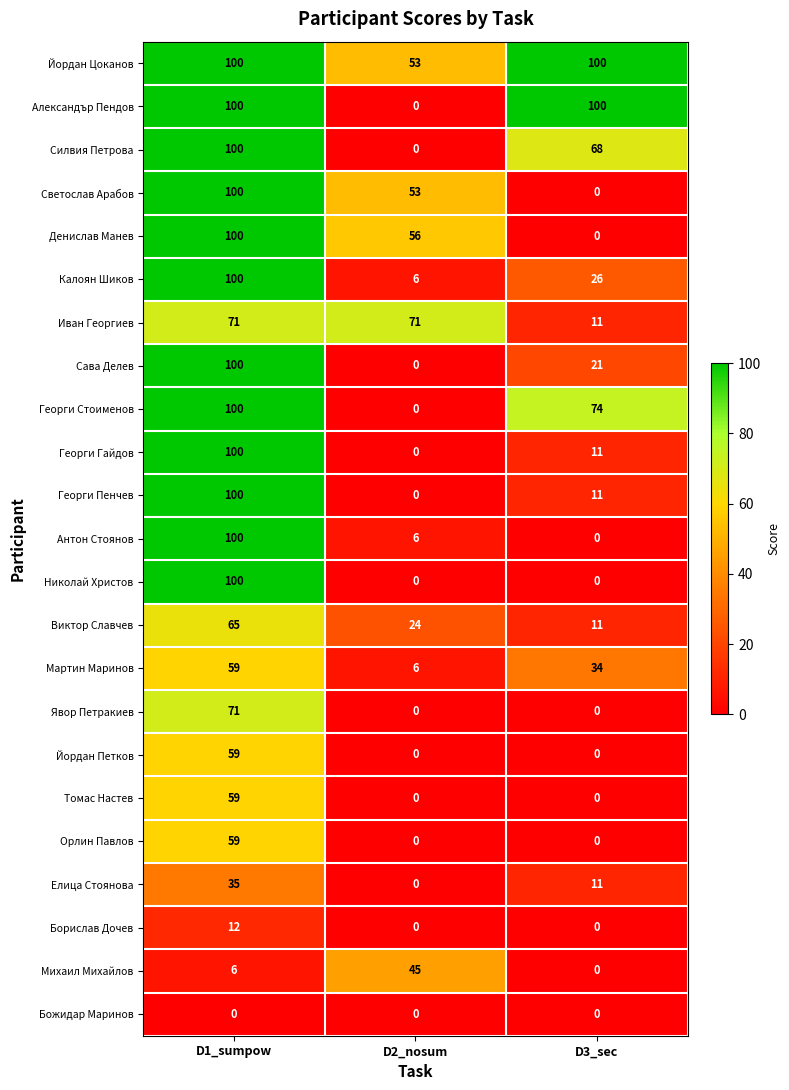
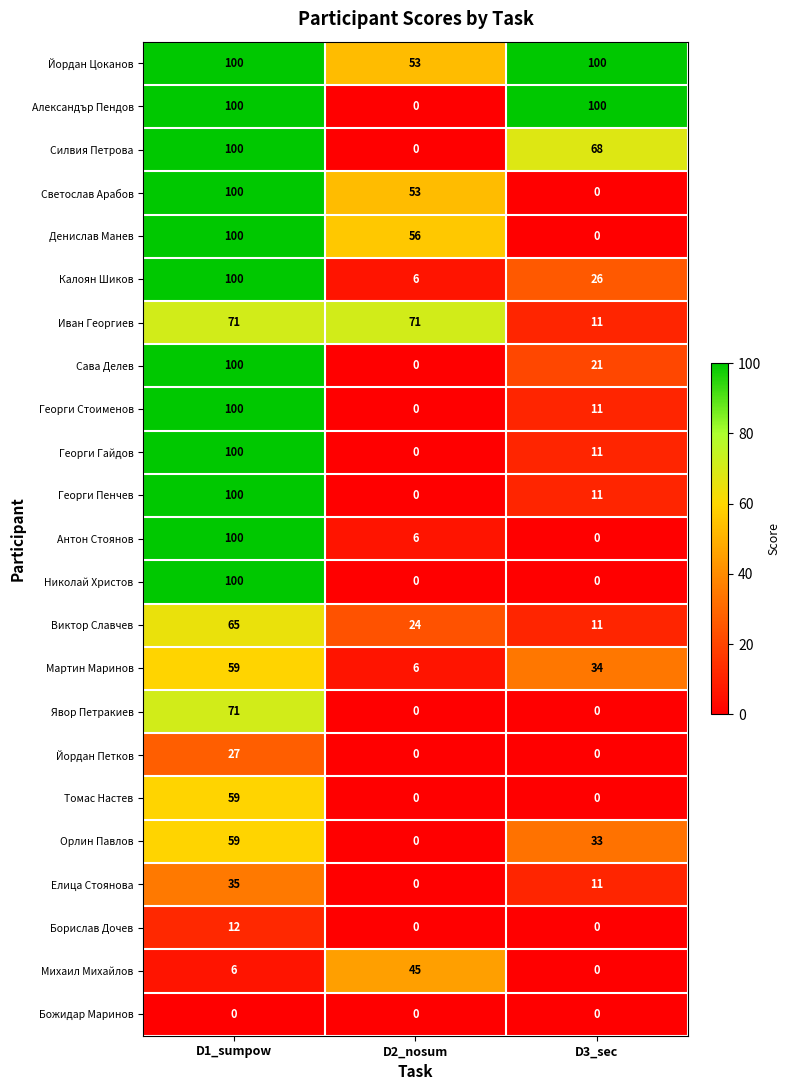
Георги Стоименов, D3_sec: 74 -> 11
Йордан Петков, D1_sumpow: 59 -> 27
Орлин Павлов, D3_sec: 0 -> 33
